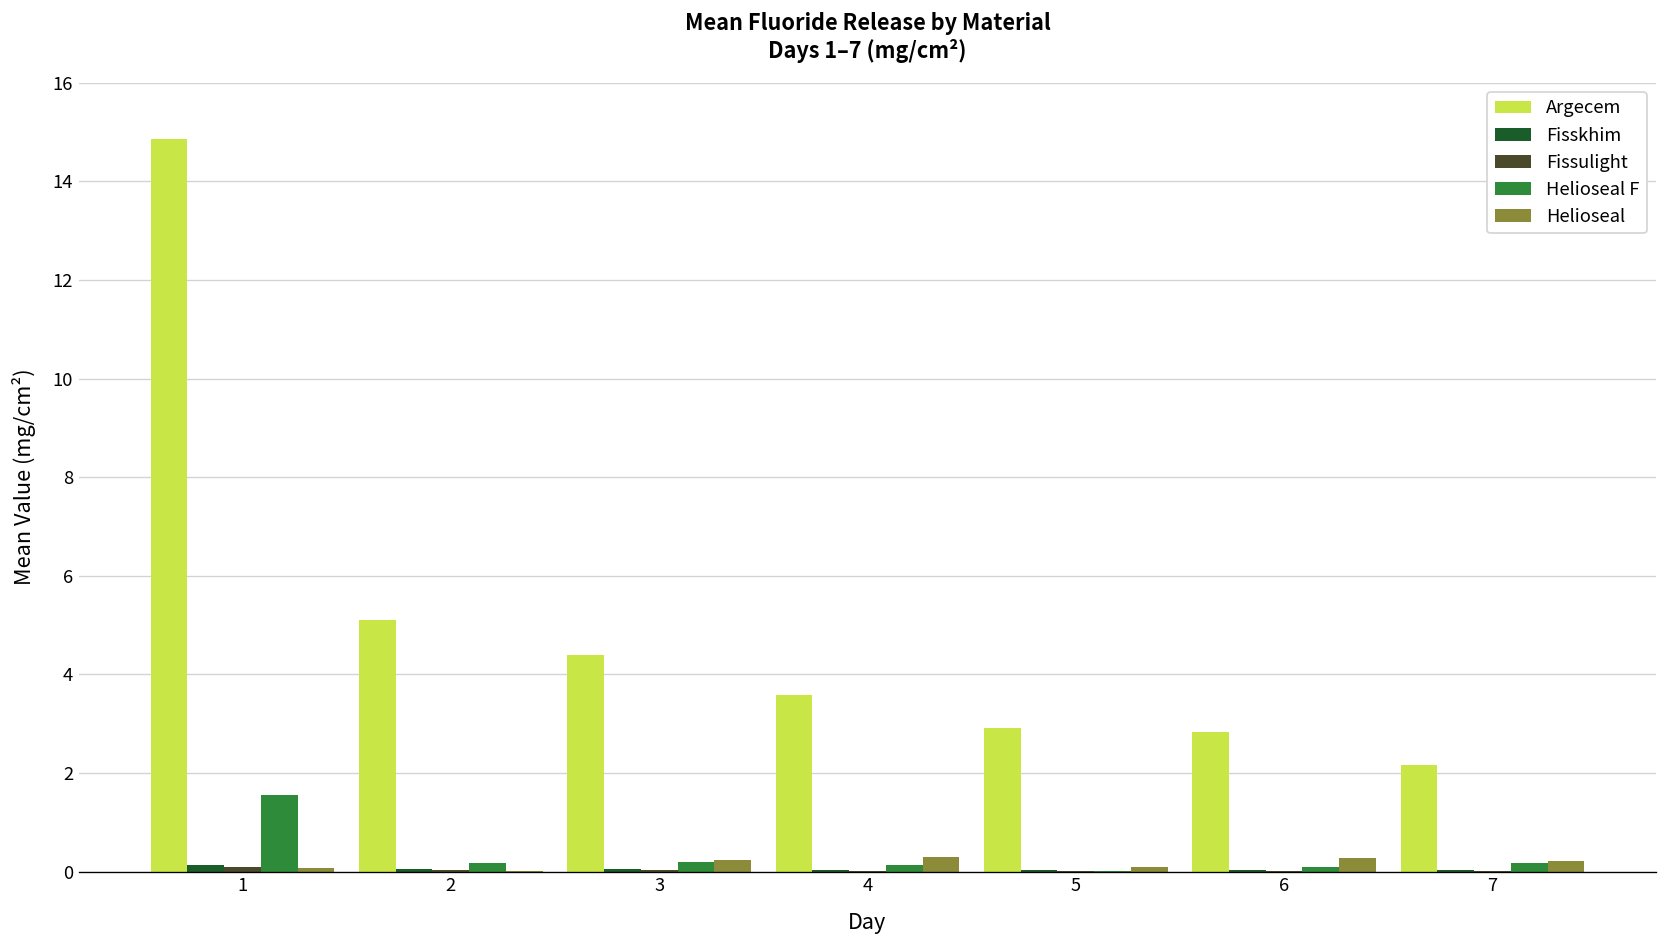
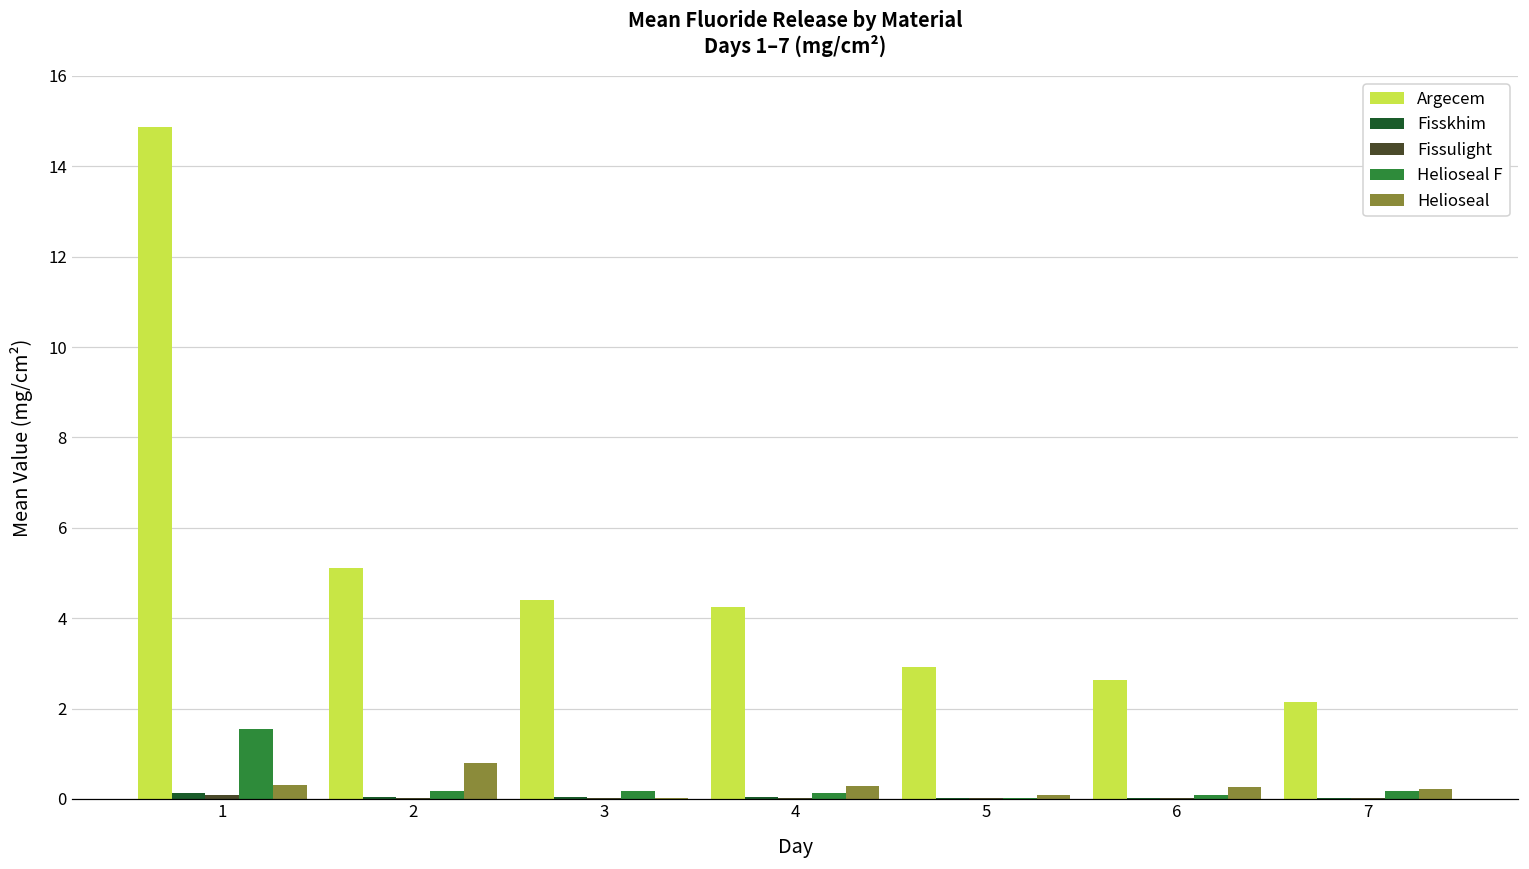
Helioseal, 1: 0.1 -> 0.3
Helioseal, 2: 0.0 -> 0.8
Helioseal, 3: 0.2 -> 0.0
Argecem, 4: 3.6 -> 4.2
Argecem, 6: 2.8 -> 2.6
